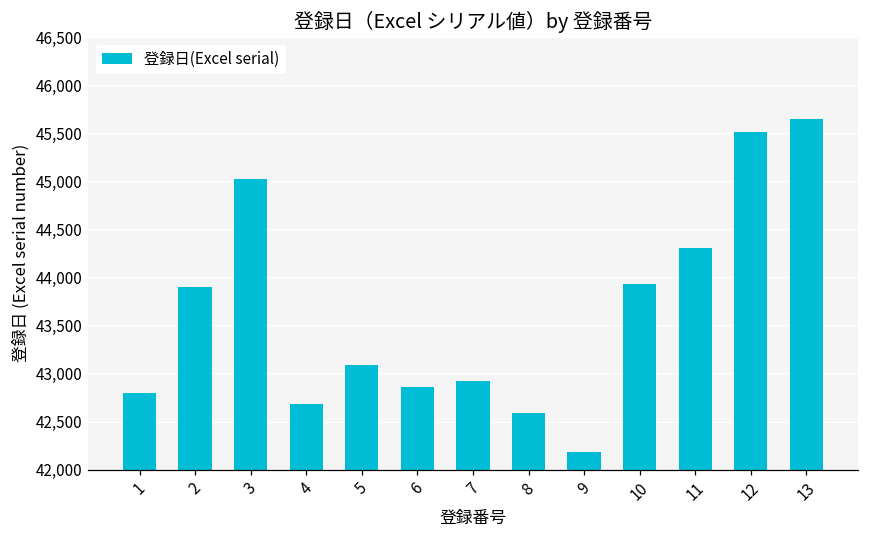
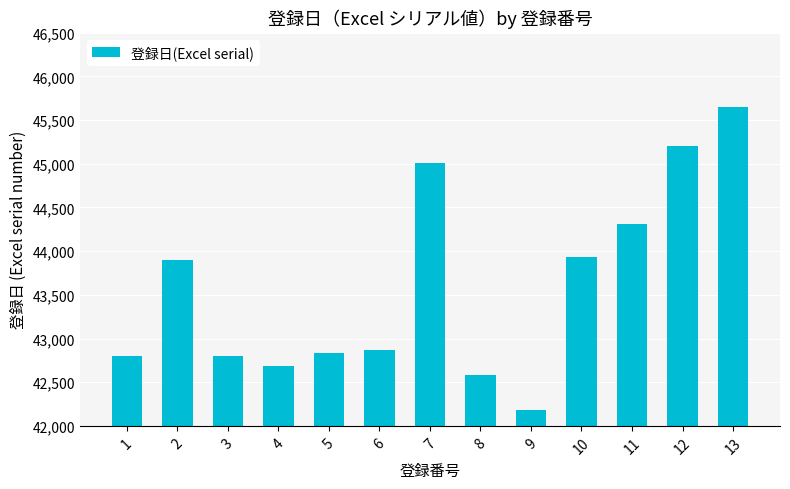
3: 45,000 -> 42,800
5: 43,100 -> 42,800
7: 42,900 -> 45,000
12: 45,500 -> 45,200
